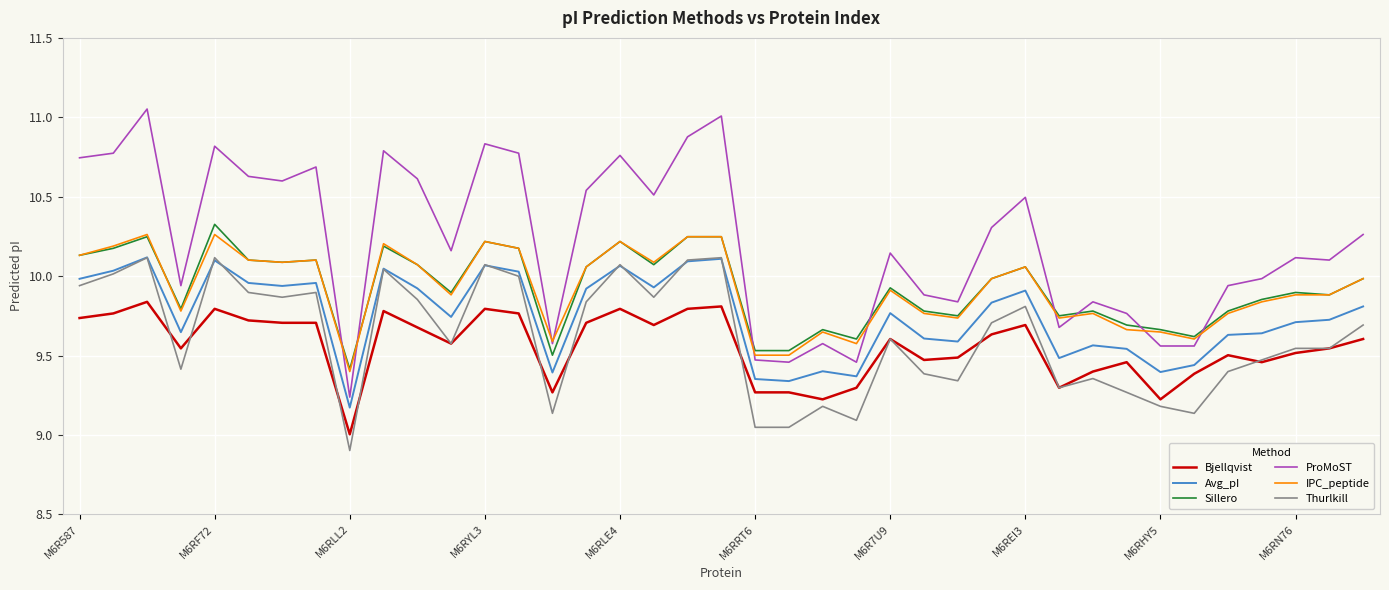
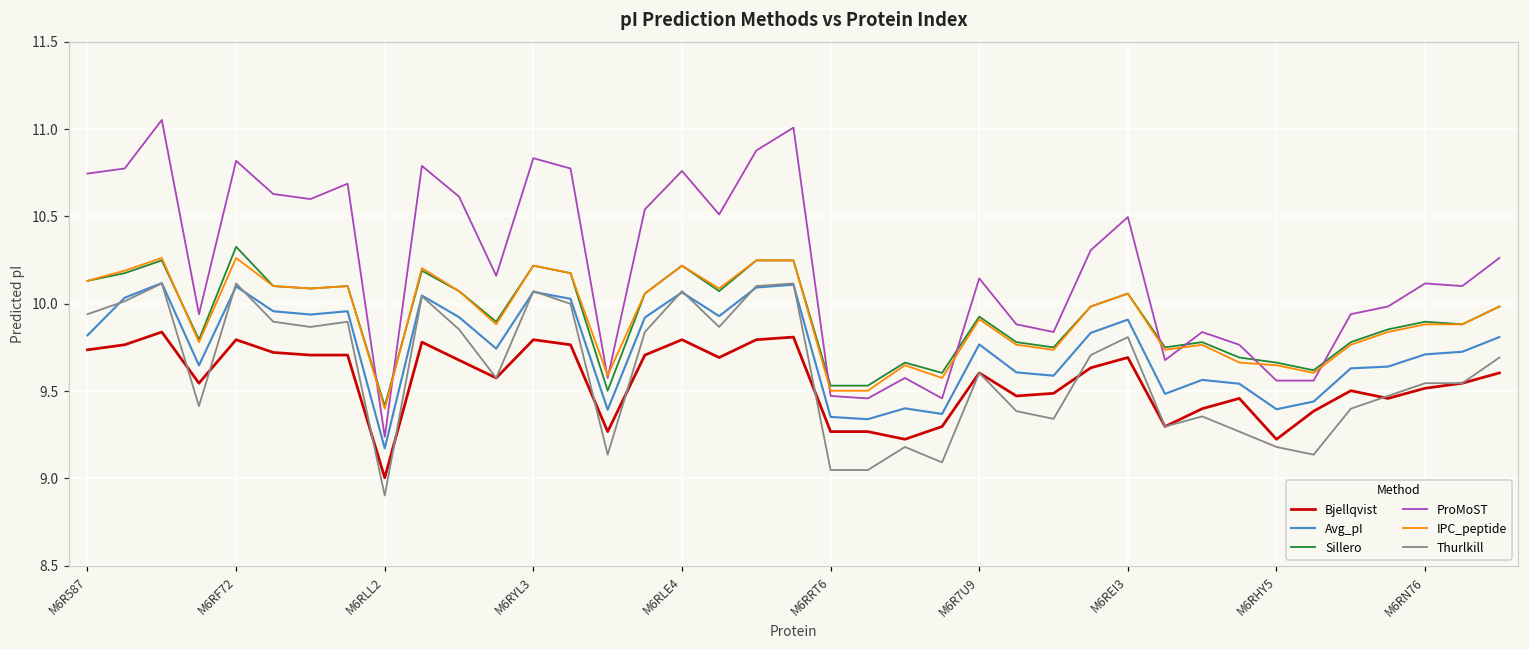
Avg_pI, M6R587: 9.98 -> 9.82
